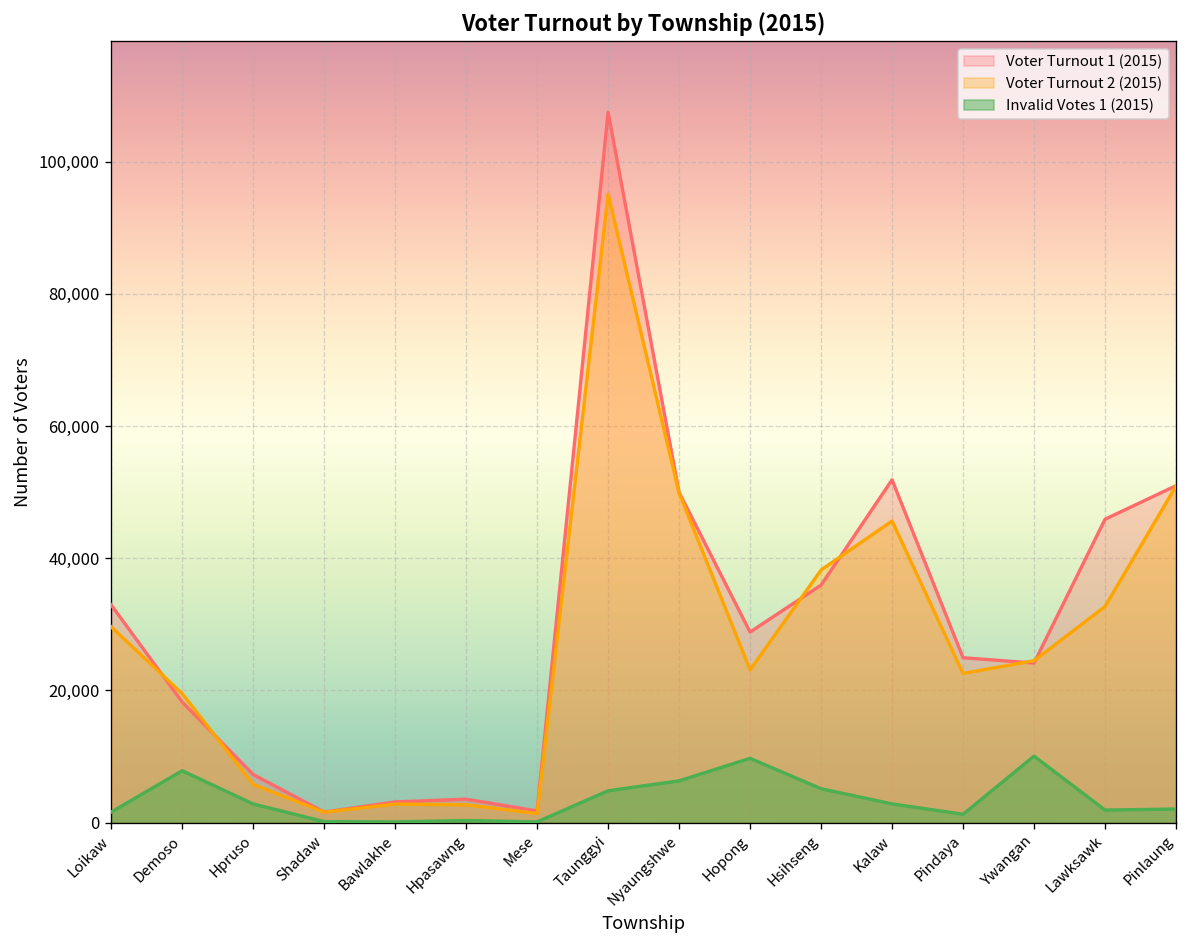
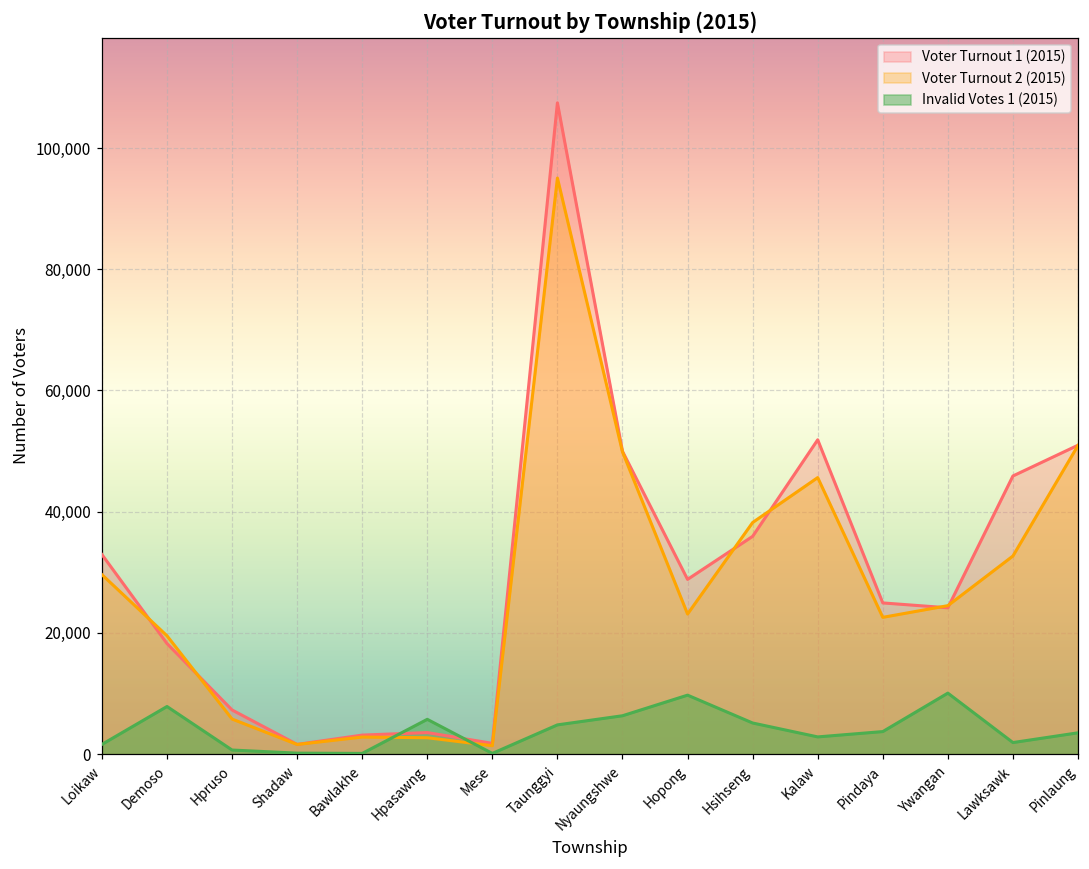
Invalid Votes 1 (2015), Hpruso: 3,000 -> 1,000
Invalid Votes 1 (2015), Hpasawng: 0 -> 6,000
Invalid Votes 1 (2015), Pindaya: 1,000 -> 4,000
Invalid Votes 1 (2015), Pinlaung: 2,000 -> 4,000
